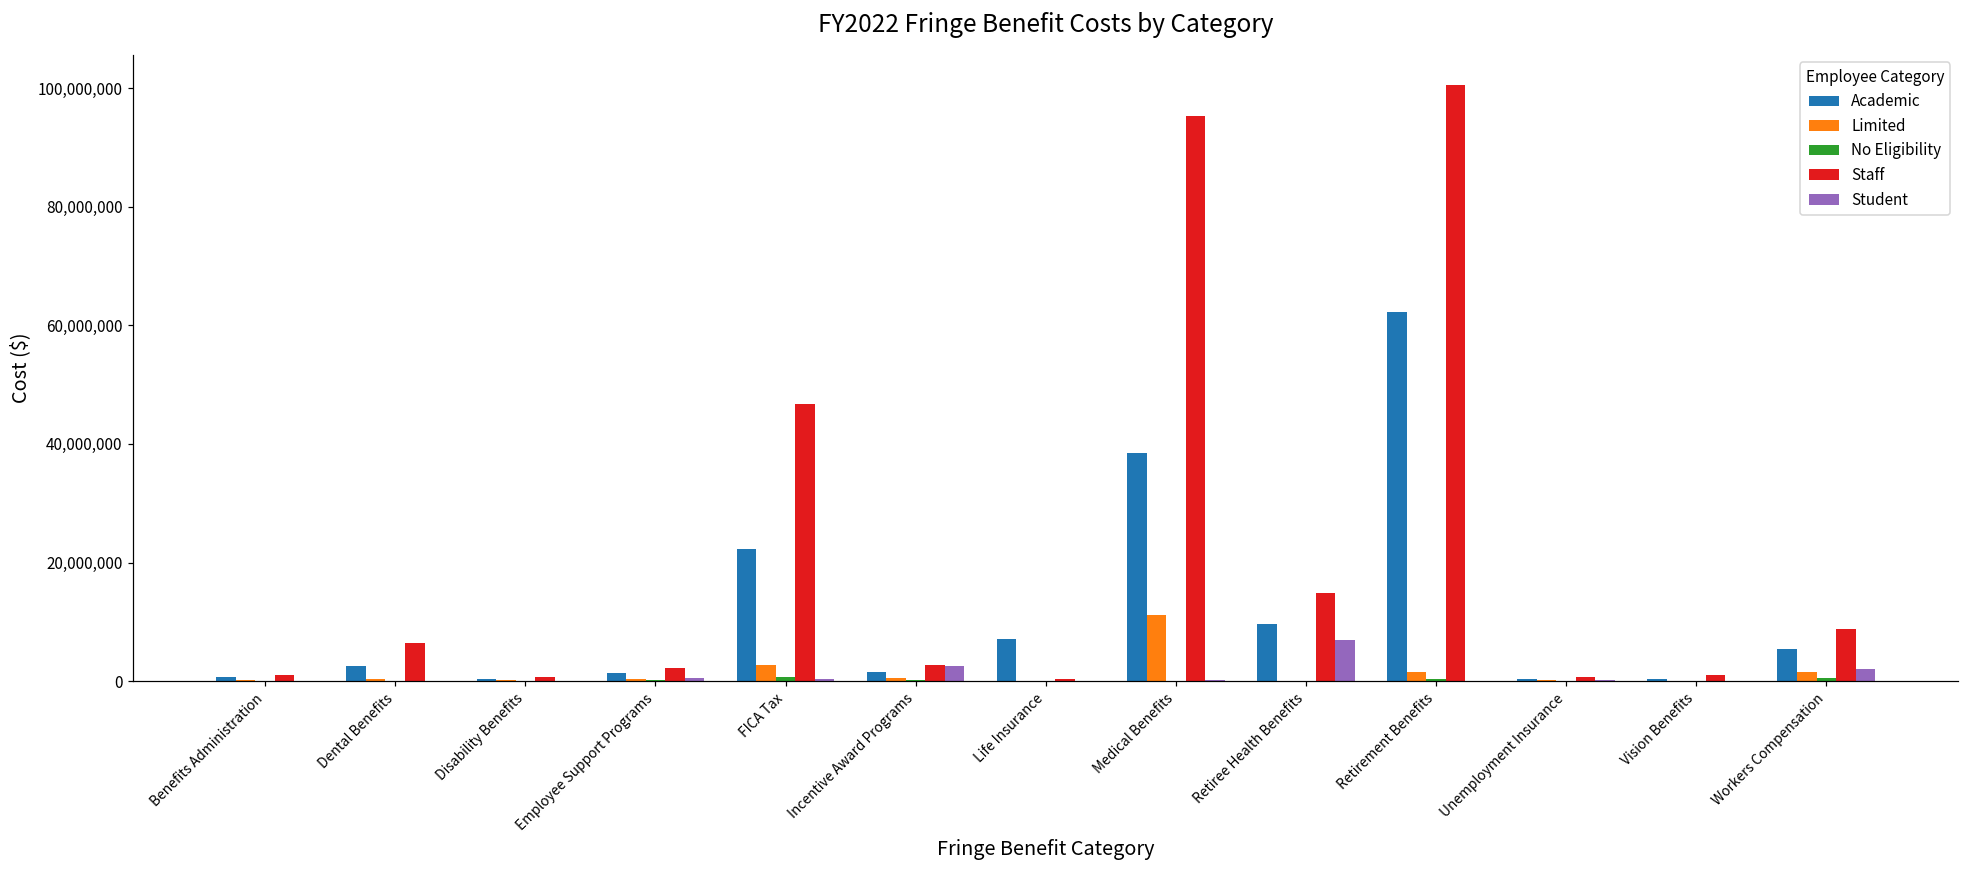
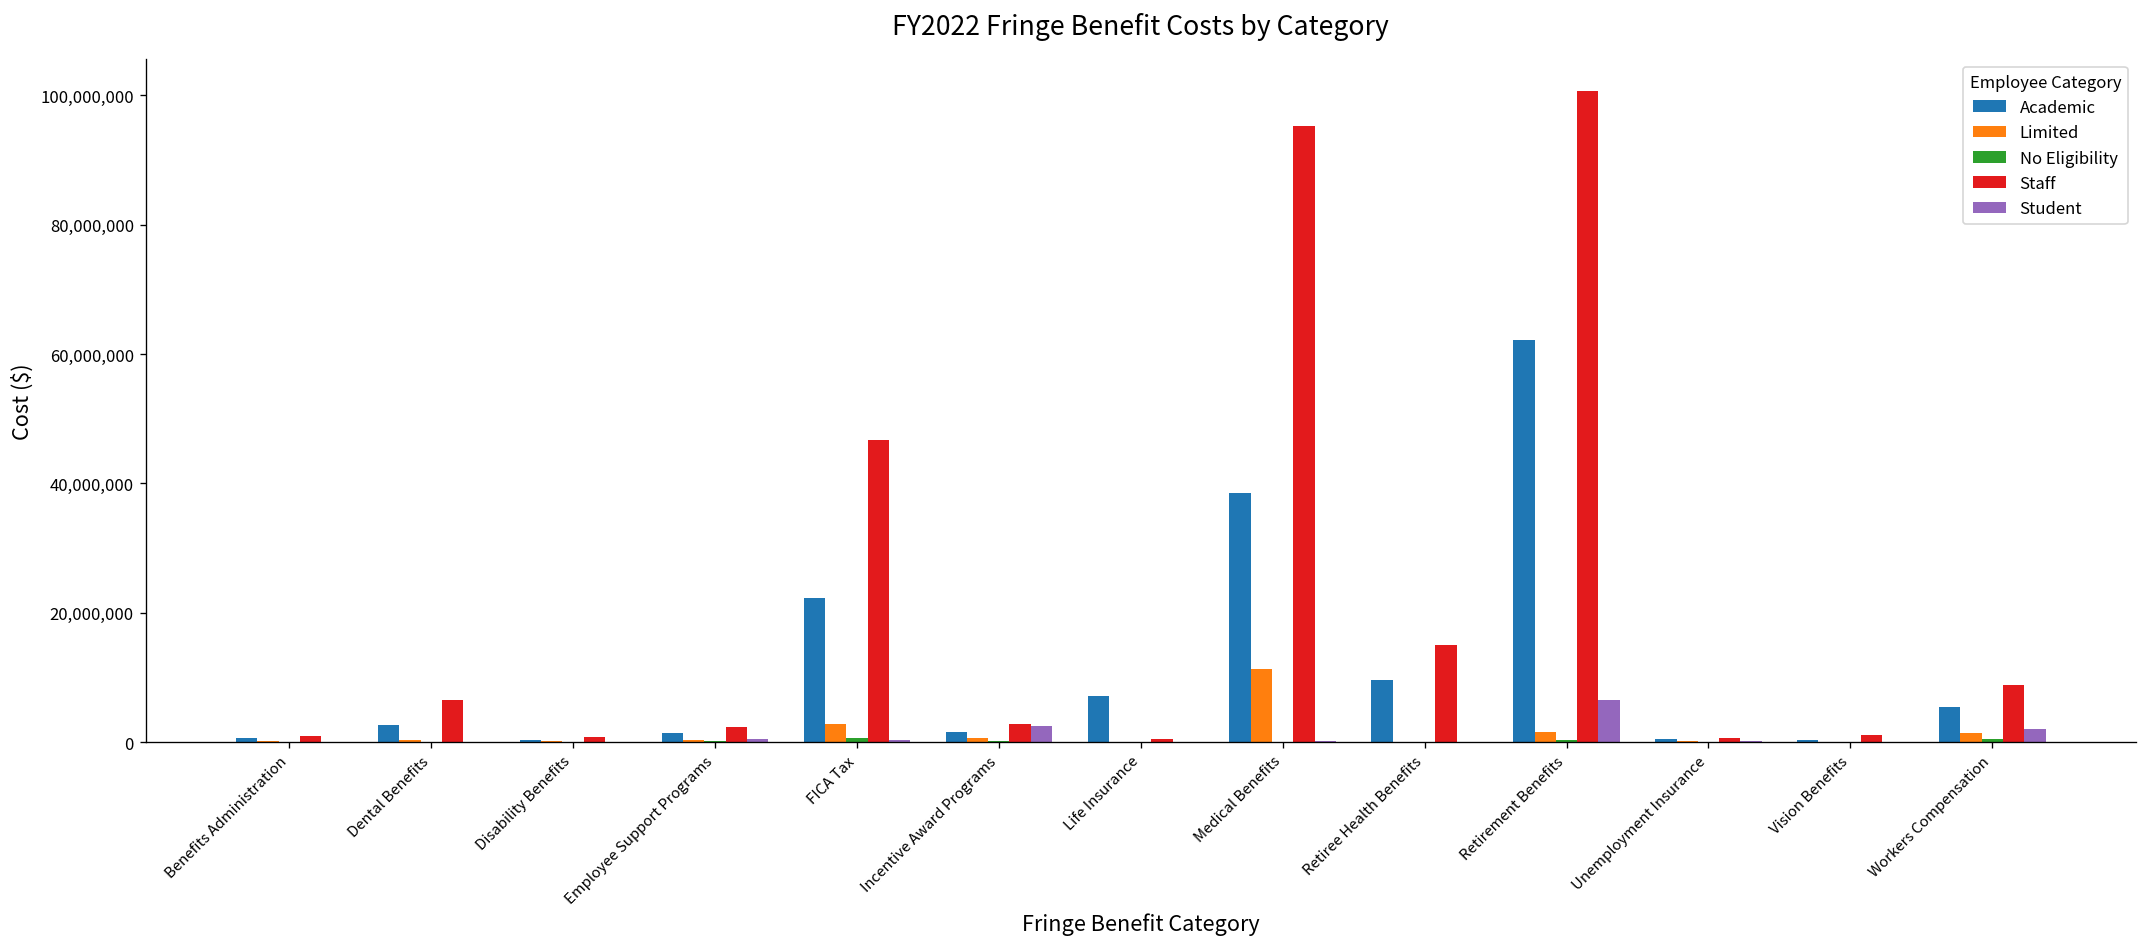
Student, Retiree Health Benefits: 7,000,000 -> 0
Student, Retirement Benefits: 0 -> 6,000,000
